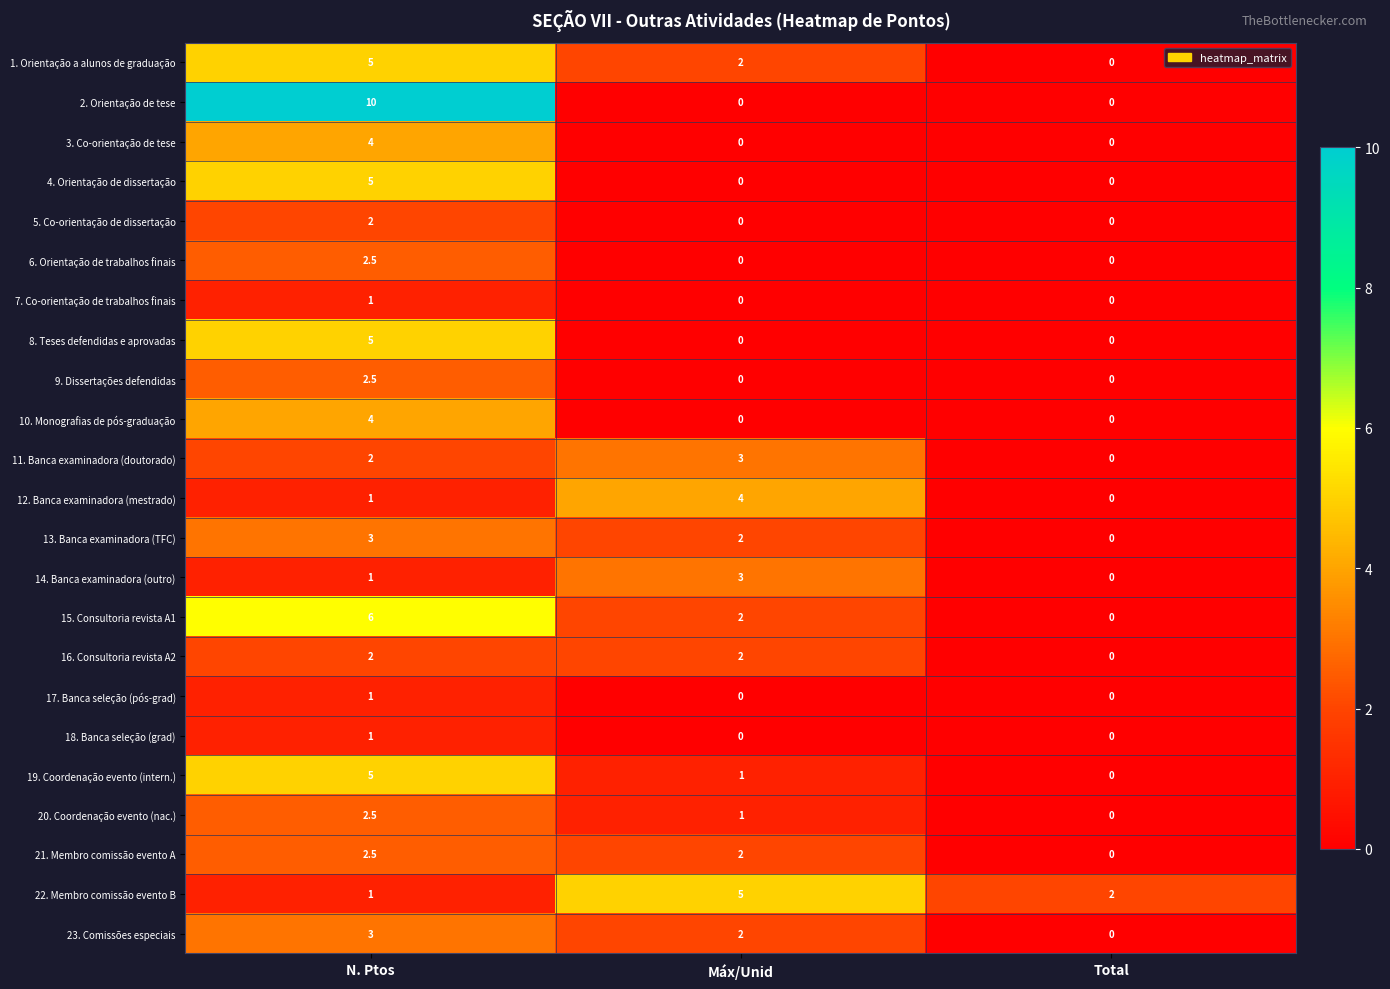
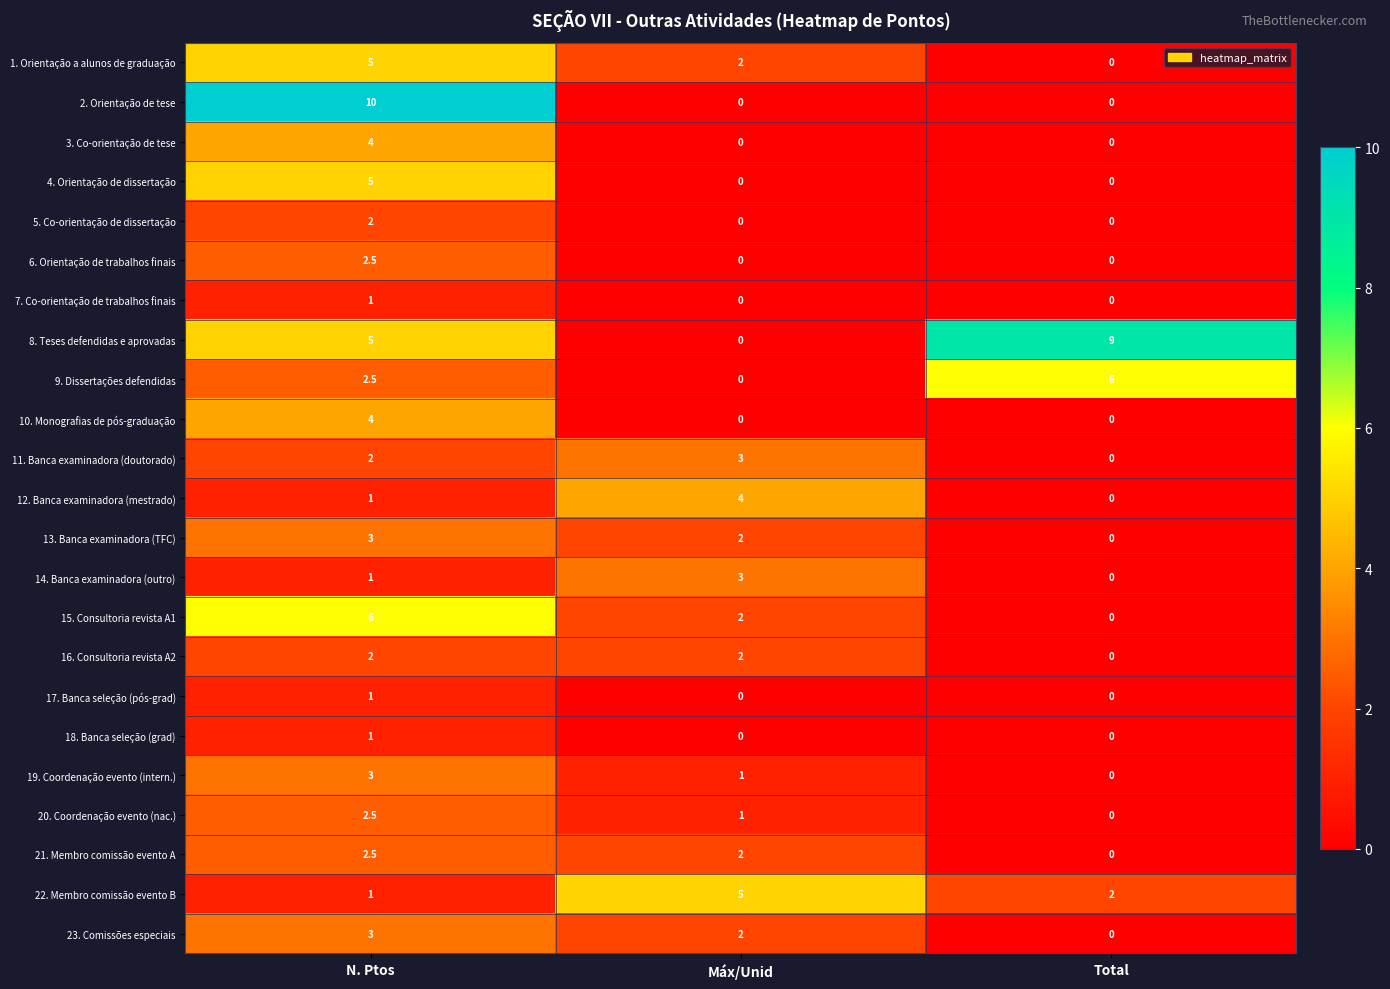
8. Teses defendidas e aprovadas, Total: 0 -> 9
9. Dissertações defendidas, Total: 0 -> 6
19. Coordenação evento (intern.), N. Ptos: 5 -> 3
